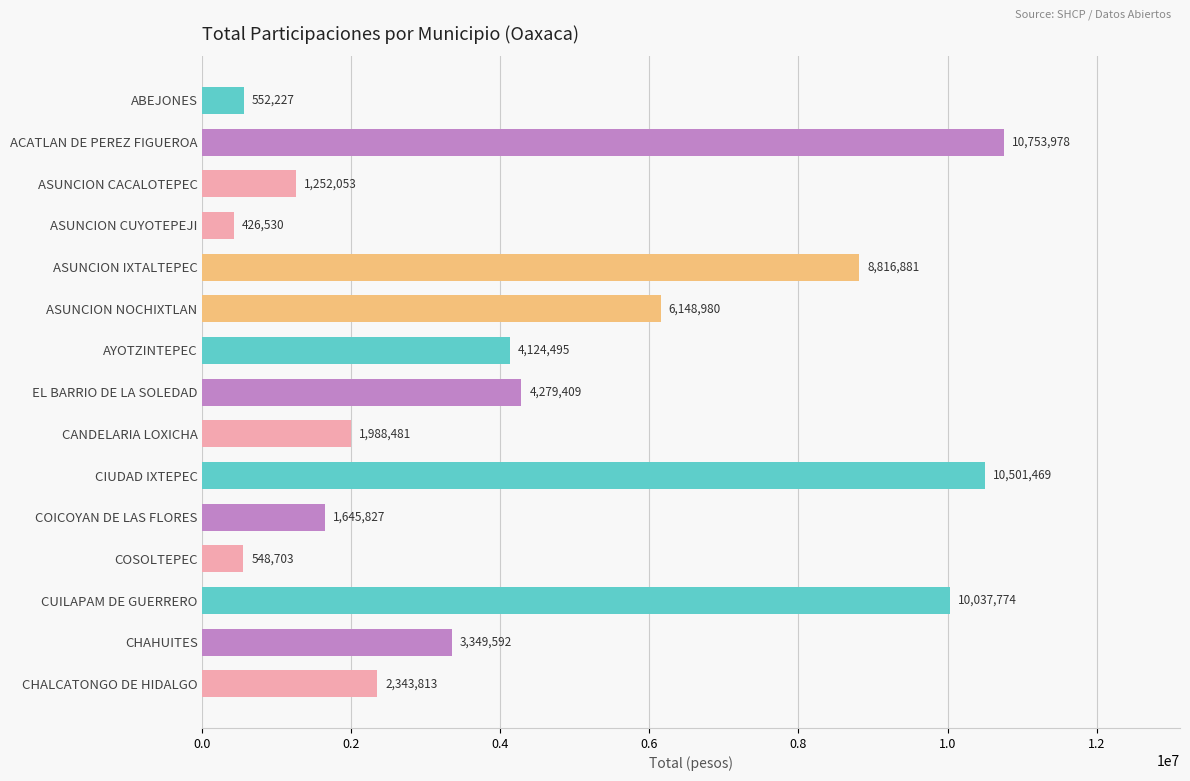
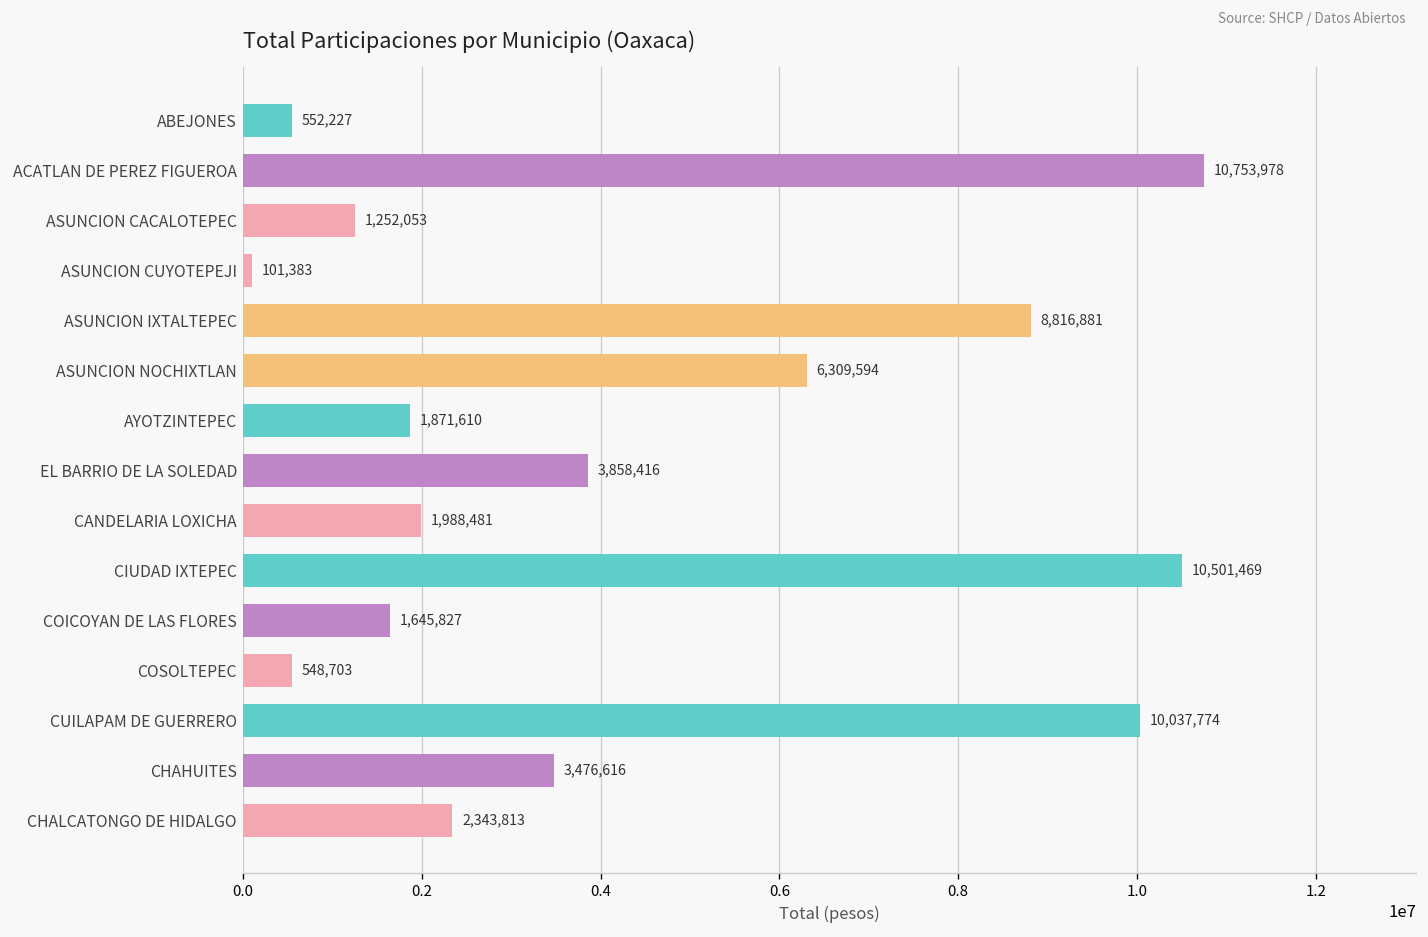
ASUNCION CUYOTEPEJI: 426,530 -> 101,383
ASUNCION NOCHIXTLAN: 6,148,980 -> 6,309,594
AYOTZINTEPEC: 4,124,495 -> 1,871,610
EL BARRIO DE LA SOLEDAD: 4,279,409 -> 3,858,416
CHAHUITES: 3,349,592 -> 3,476,616
